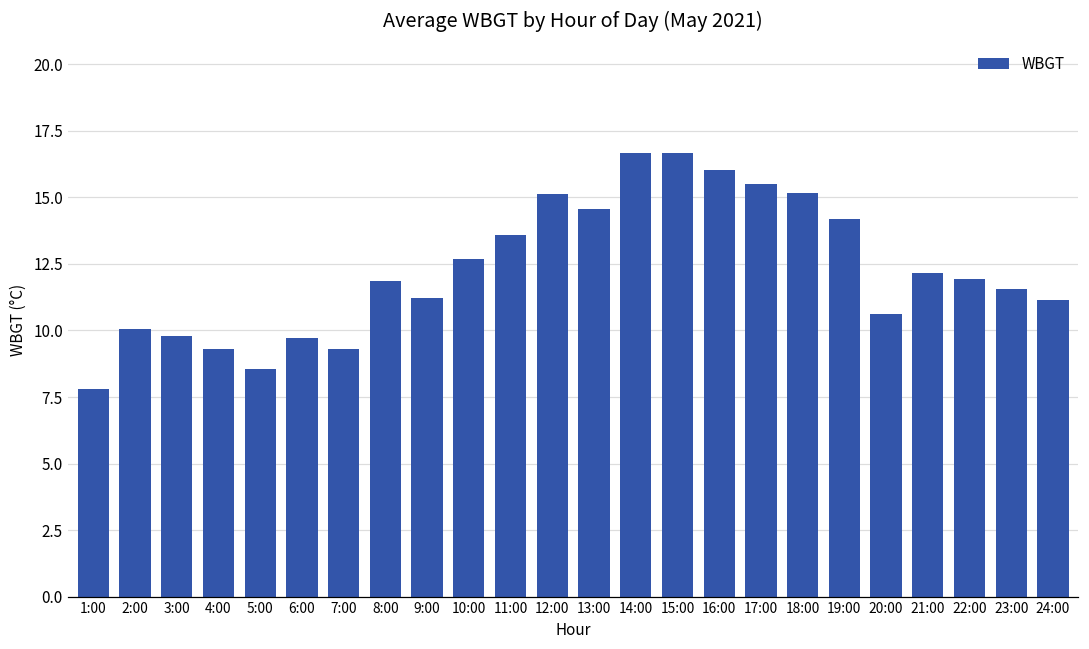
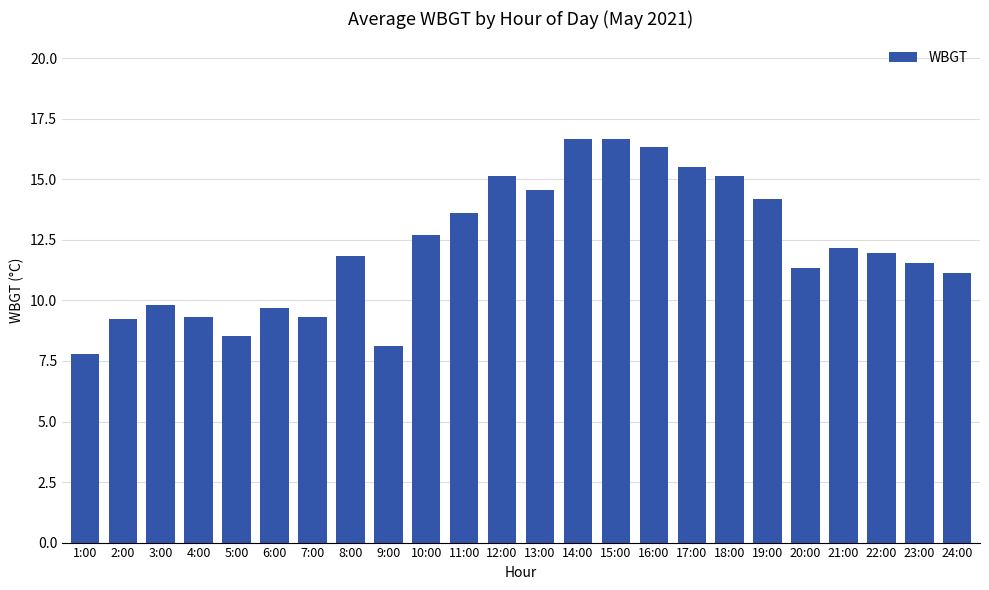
2:00: 10.1 -> 9.2
9:00: 11.2 -> 8.1
16:00: 16.0 -> 16.4
20:00: 10.6 -> 11.4
